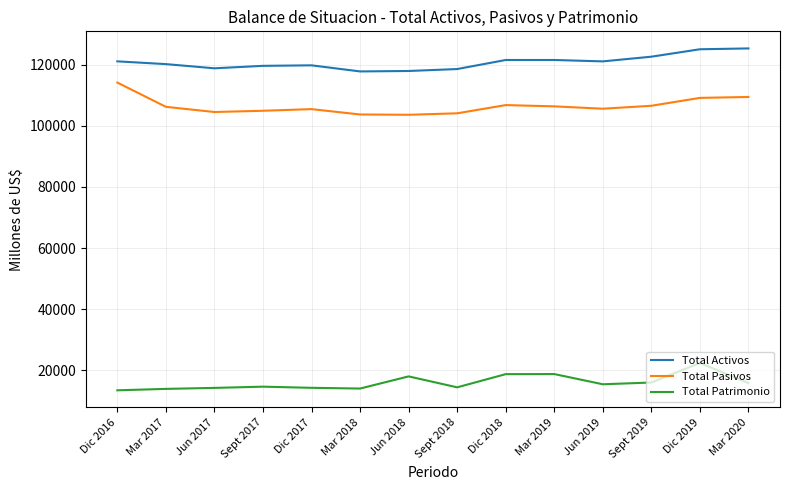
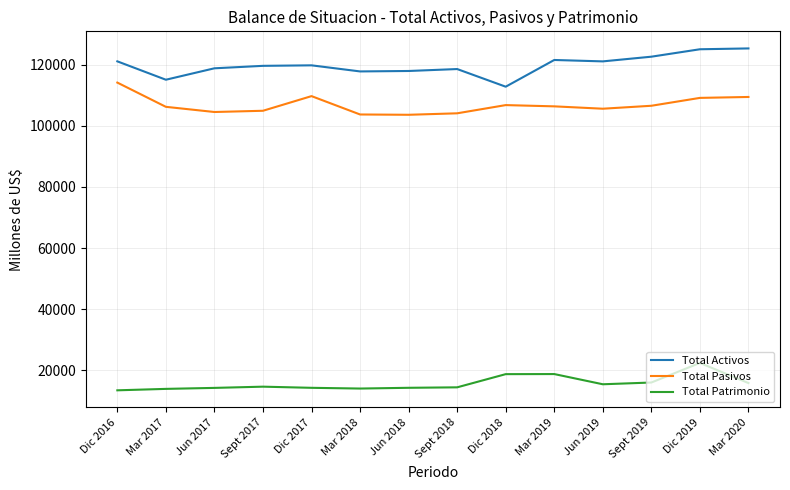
Total Activos, Mar 2017: 120000 -> 115000
Total Pasivos, Dic 2017: 105000 -> 110000
Total Patrimonio, Jun 2018: 18000 -> 14000
Total Activos, Dic 2018: 121000 -> 113000
